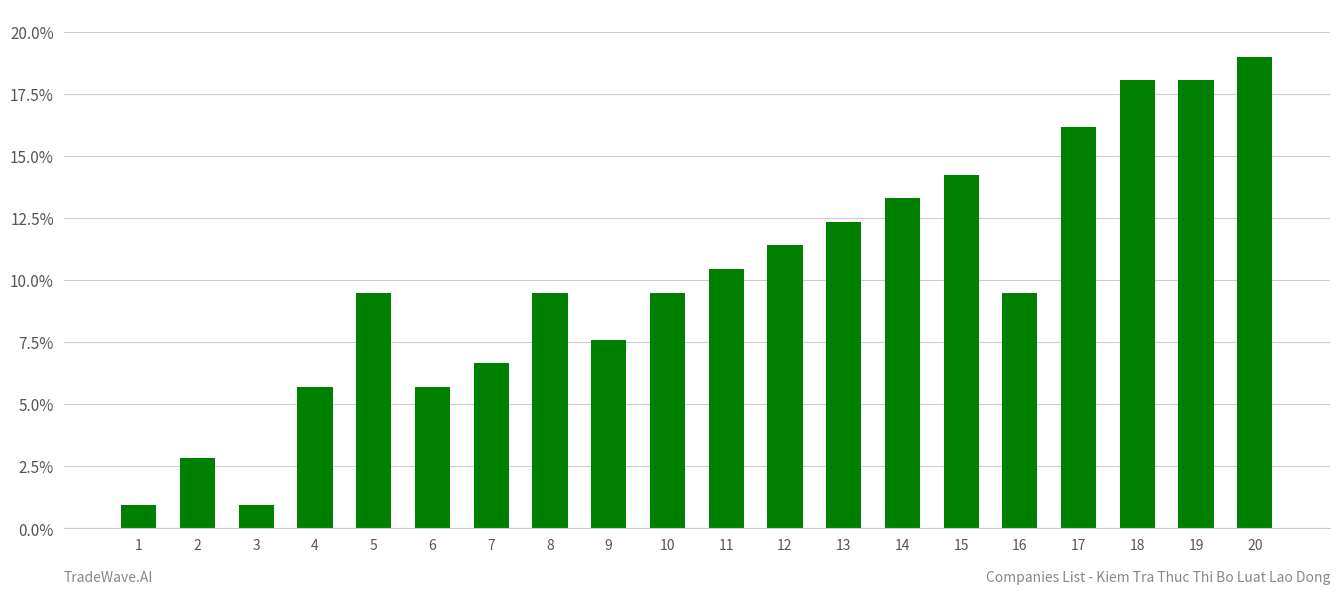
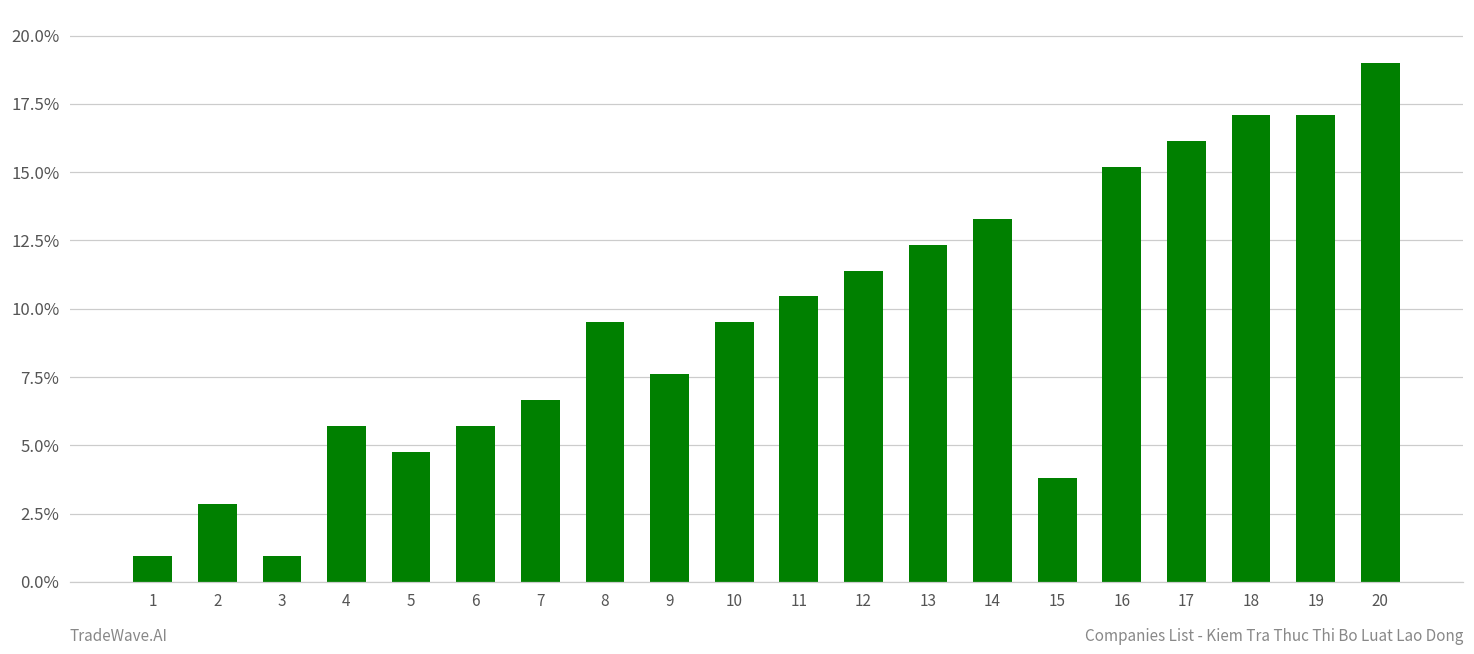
5: 9.5% -> 4.8%
15: 14.3% -> 3.8%
16: 9.5% -> 15.2%
18: 18.1% -> 17.1%
19: 18.1% -> 17.1%
